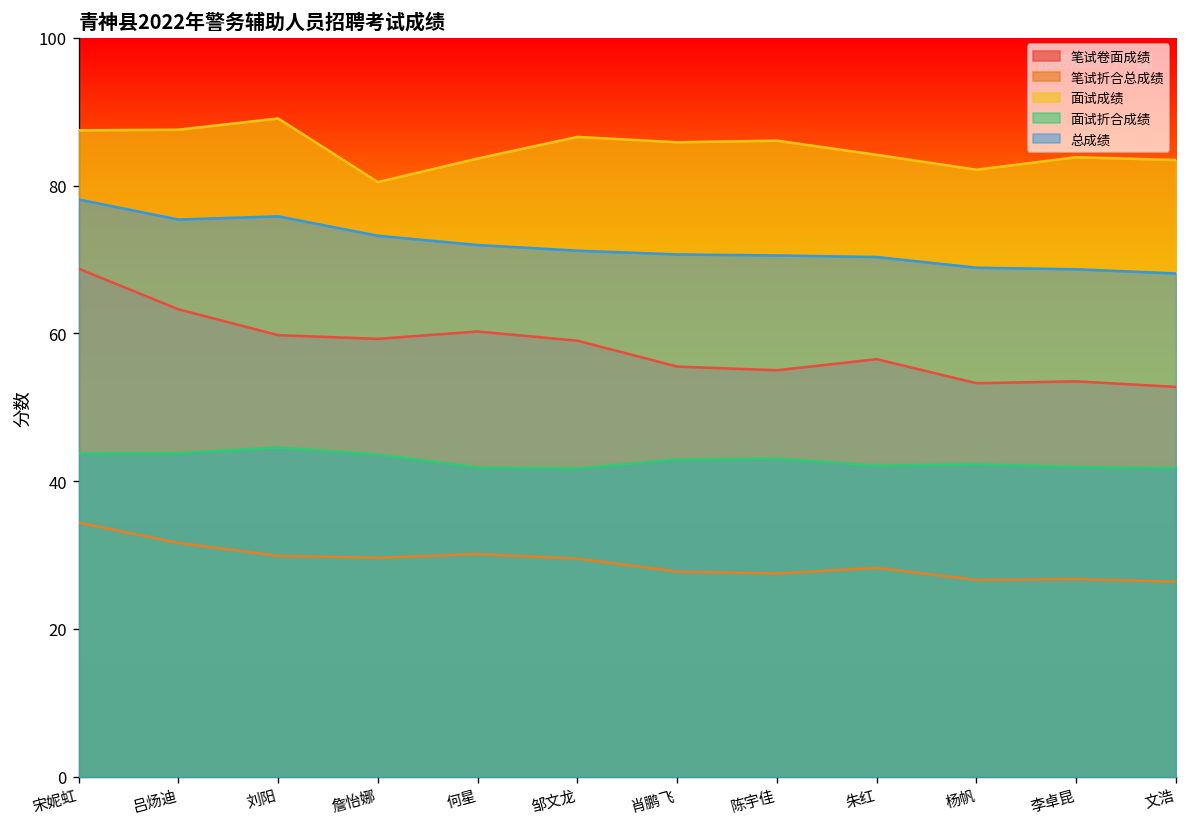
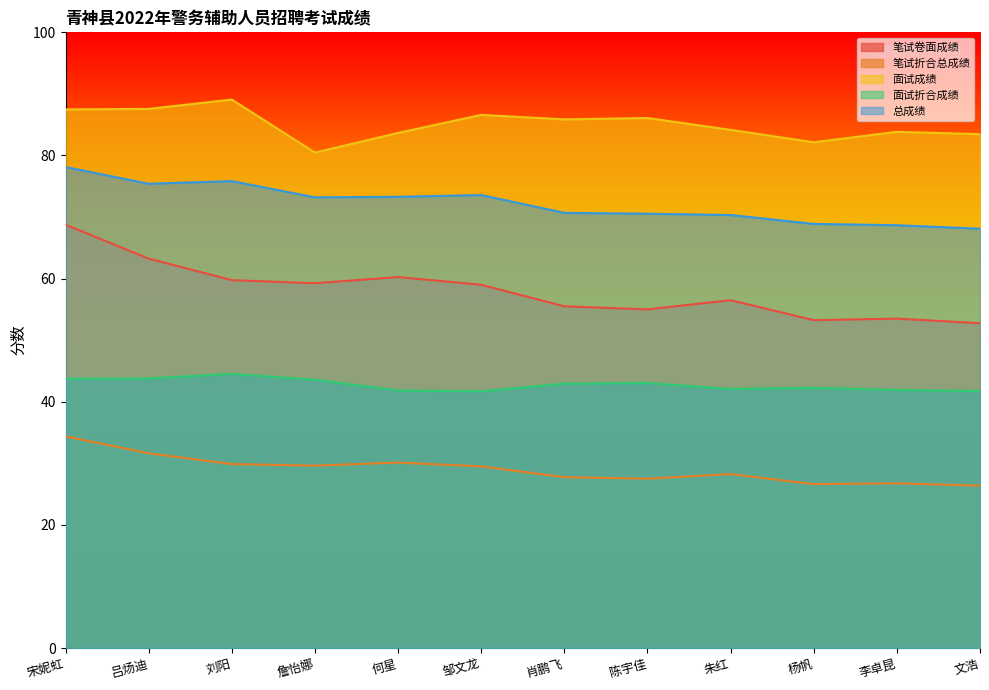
总成绩, 何星: 72 -> 73
总成绩, 邹文龙: 71 -> 74
